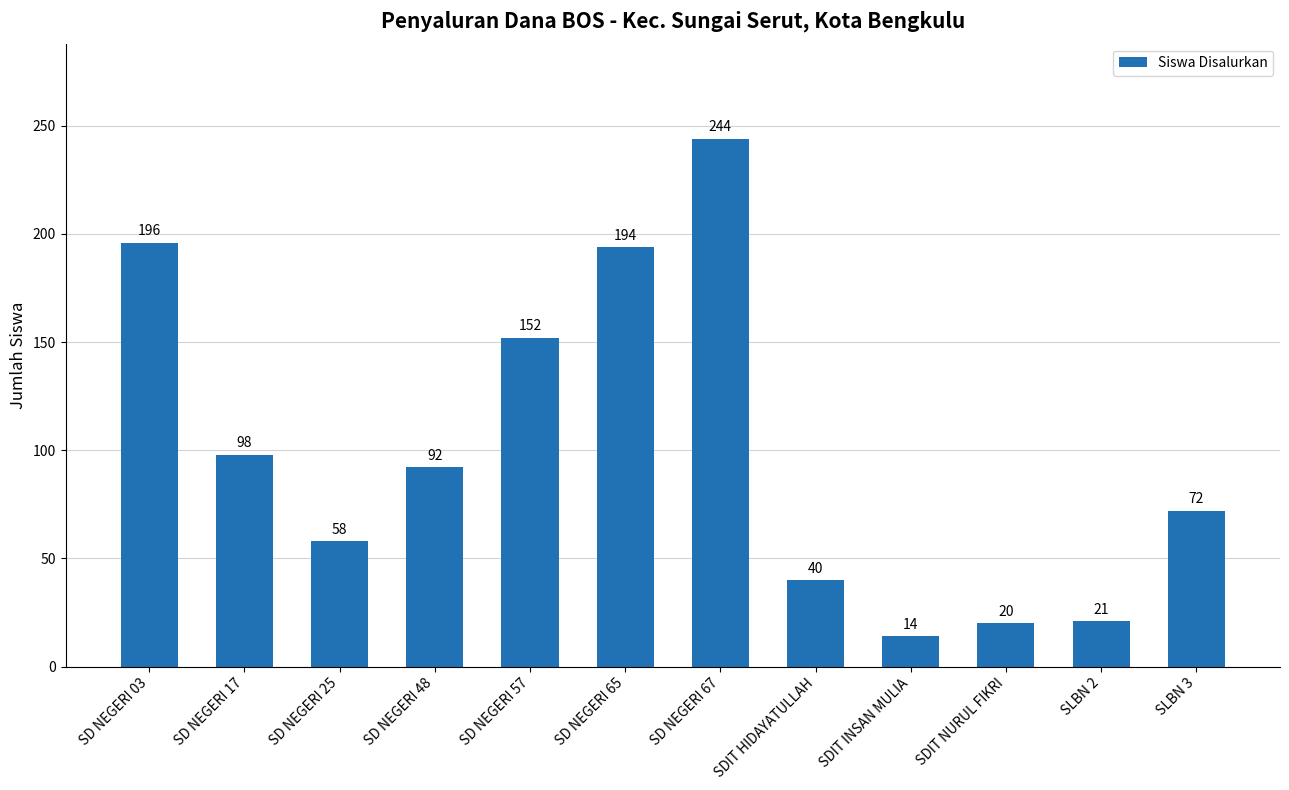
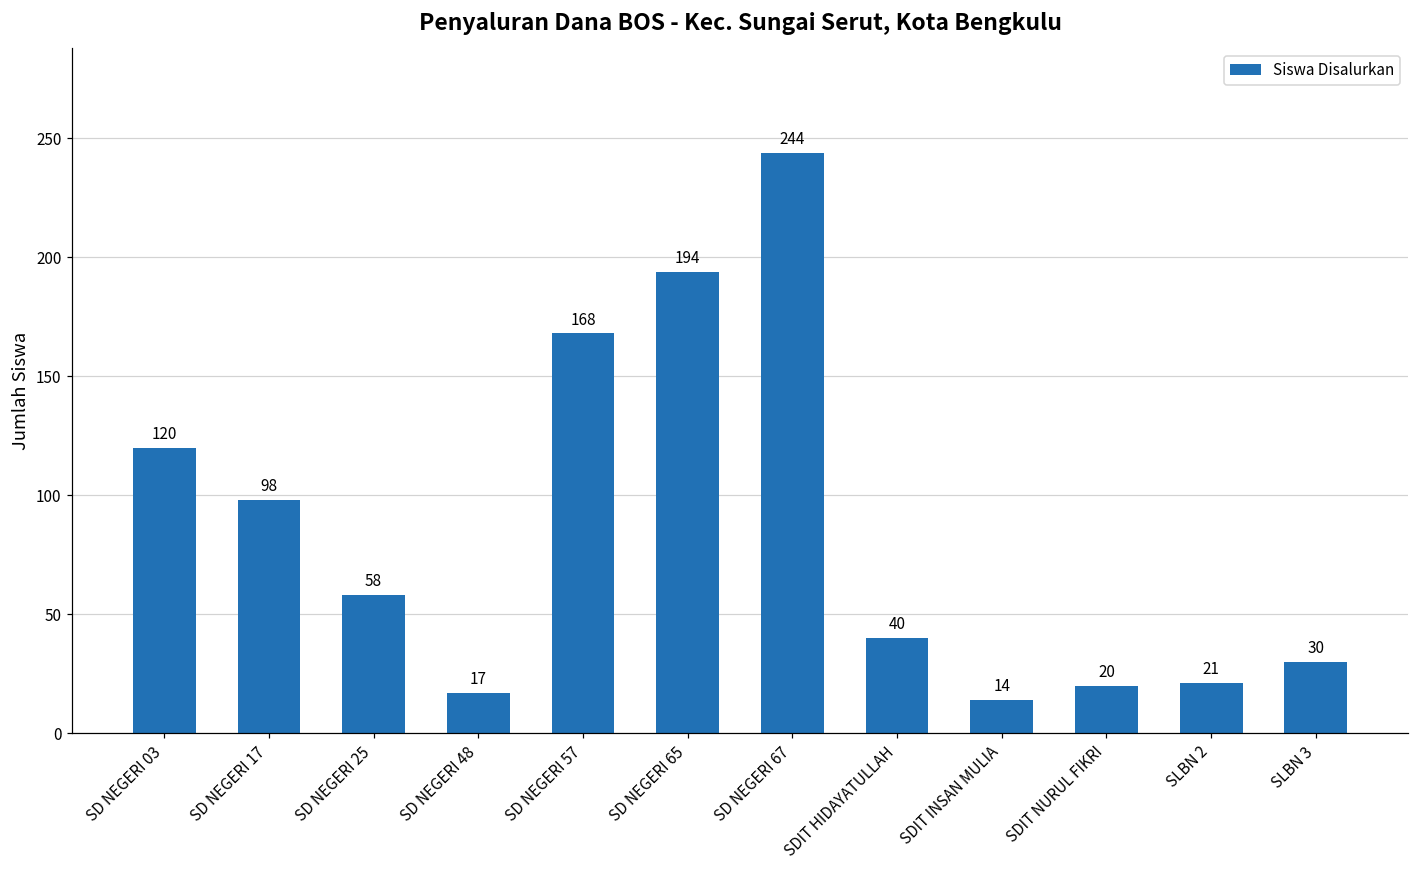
SD NEGERI 03: 196 -> 120
SD NEGERI 48: 92 -> 17
SD NEGERI 57: 152 -> 168
SLBN 3: 72 -> 30
